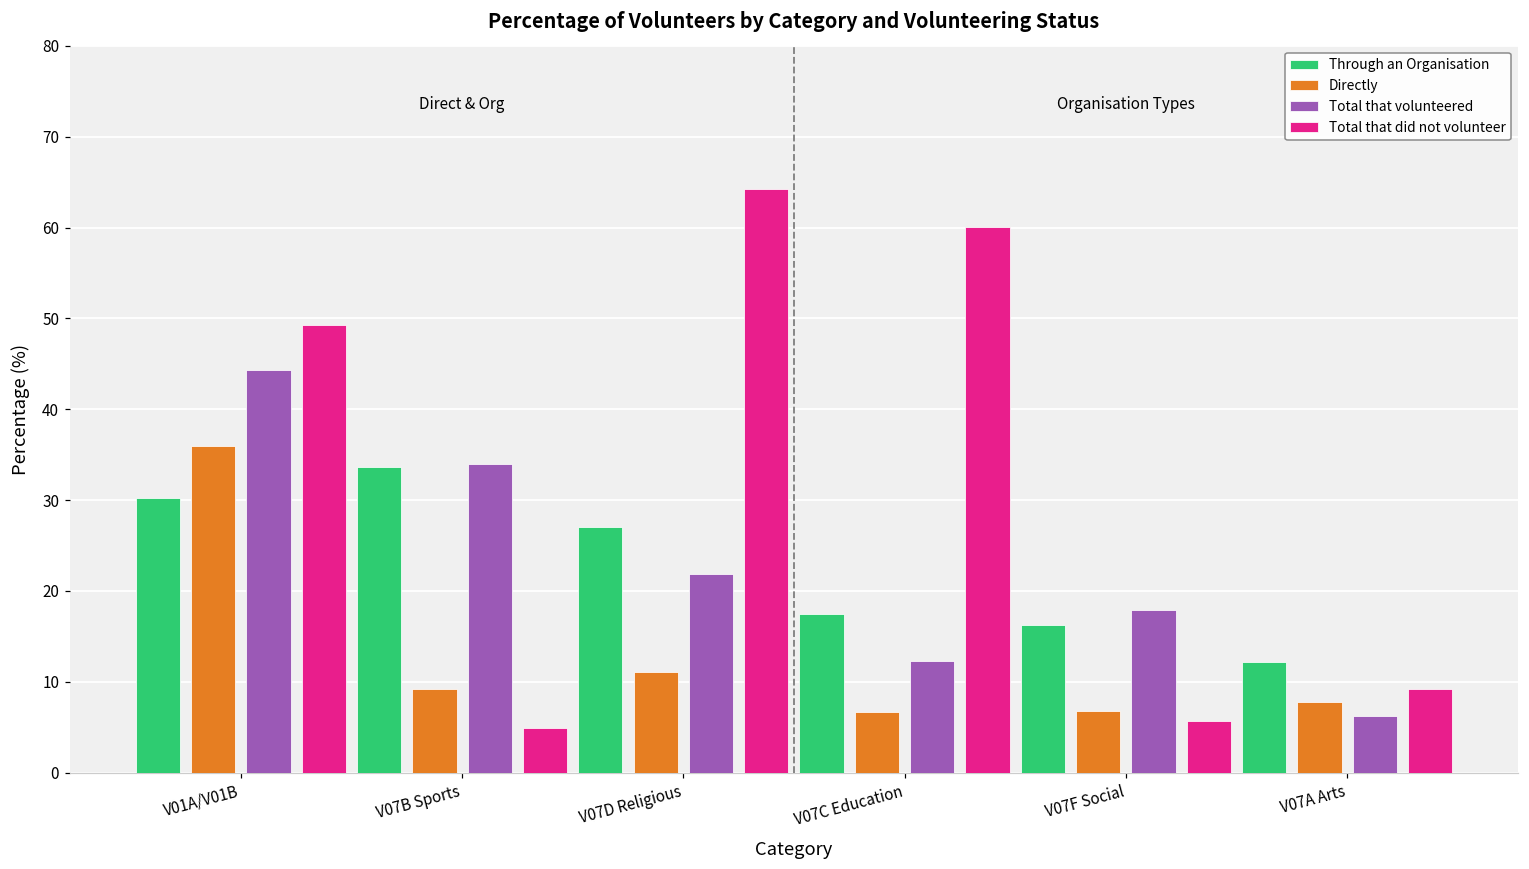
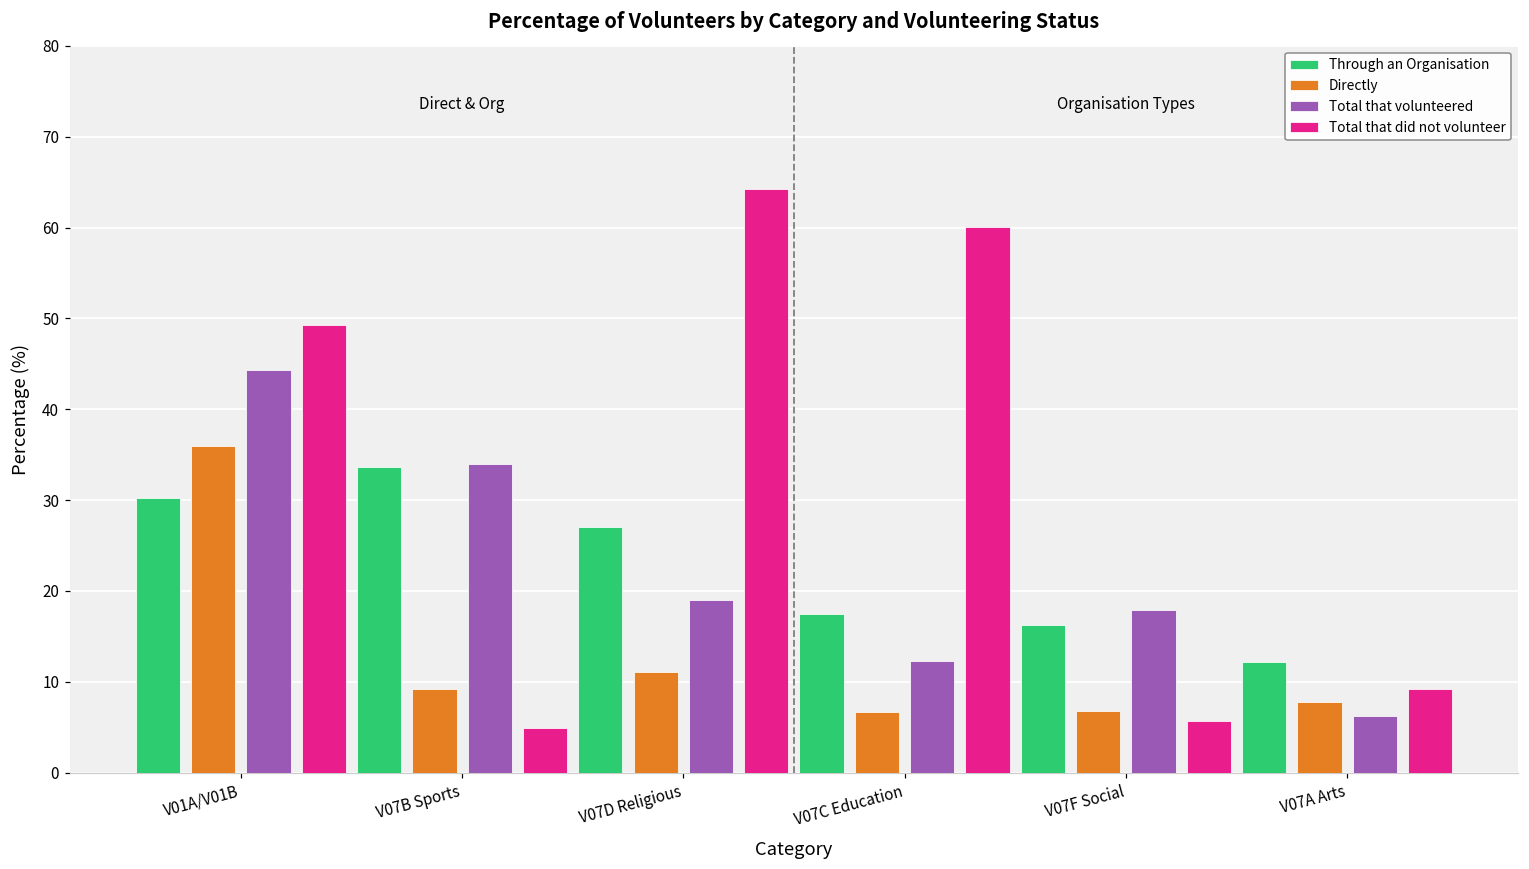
Total that volunteered, V07D Religious: 22 -> 19
